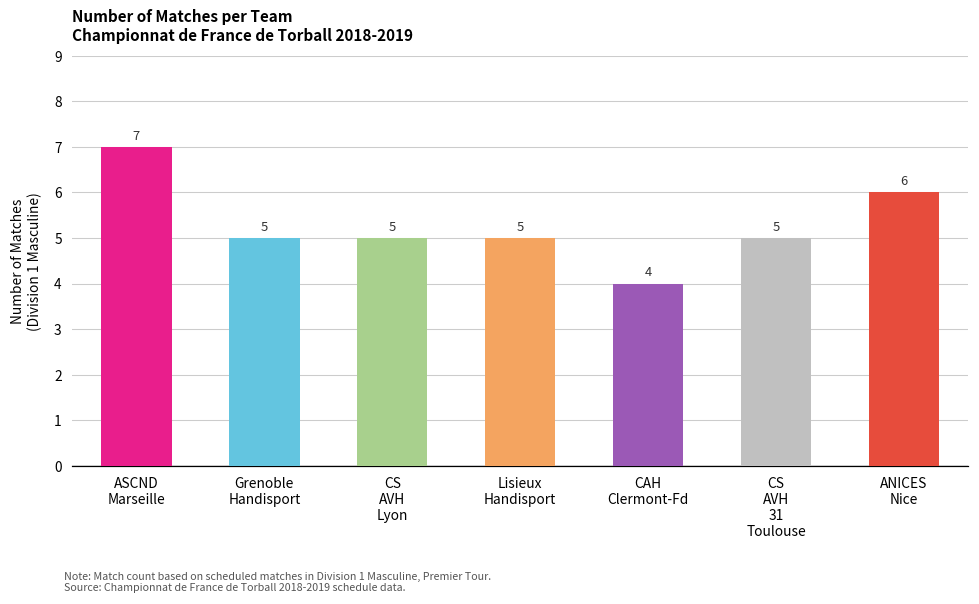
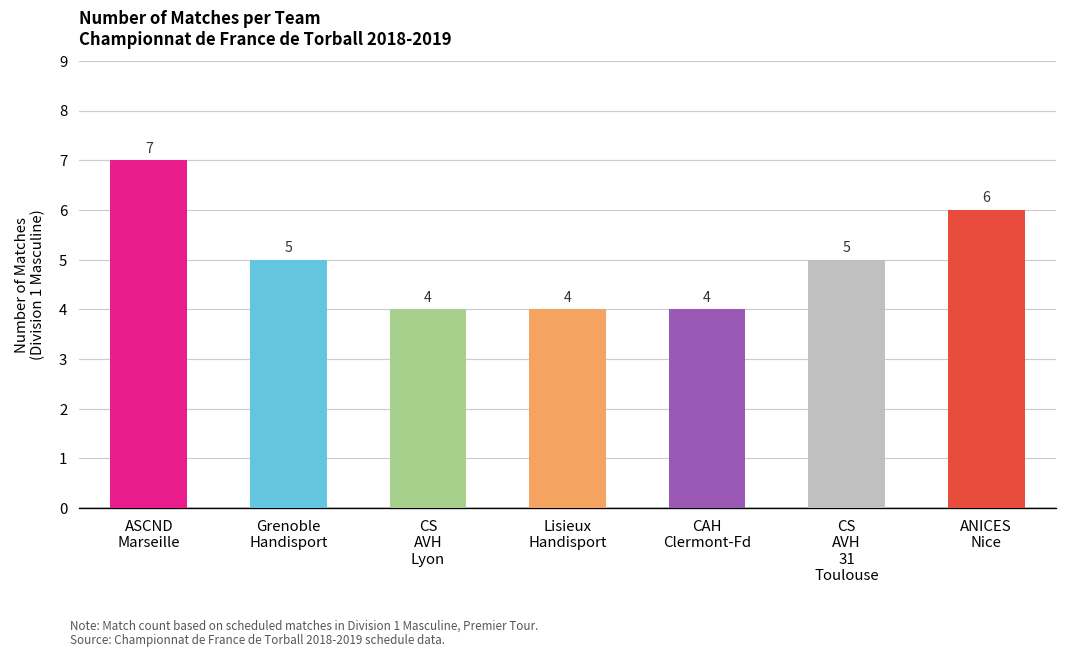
CS AVH Lyon: 5 -> 4
Lisieux Handisport: 5 -> 4
